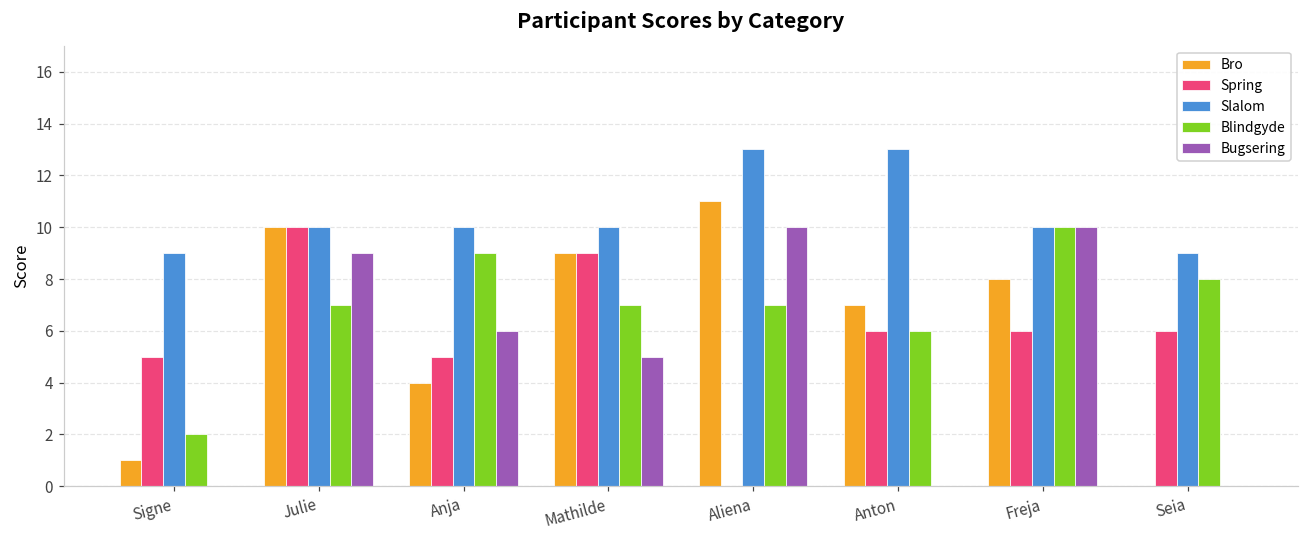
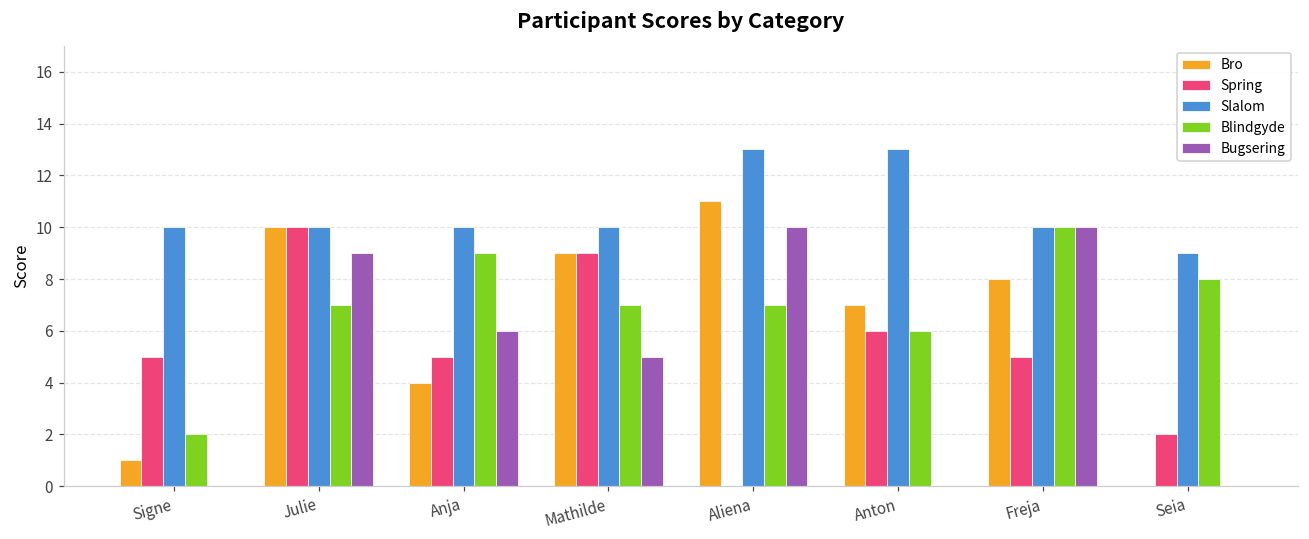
Slalom, Signe: 9 -> 10
Spring, Freja: 6 -> 5
Spring, Seia: 6 -> 2
